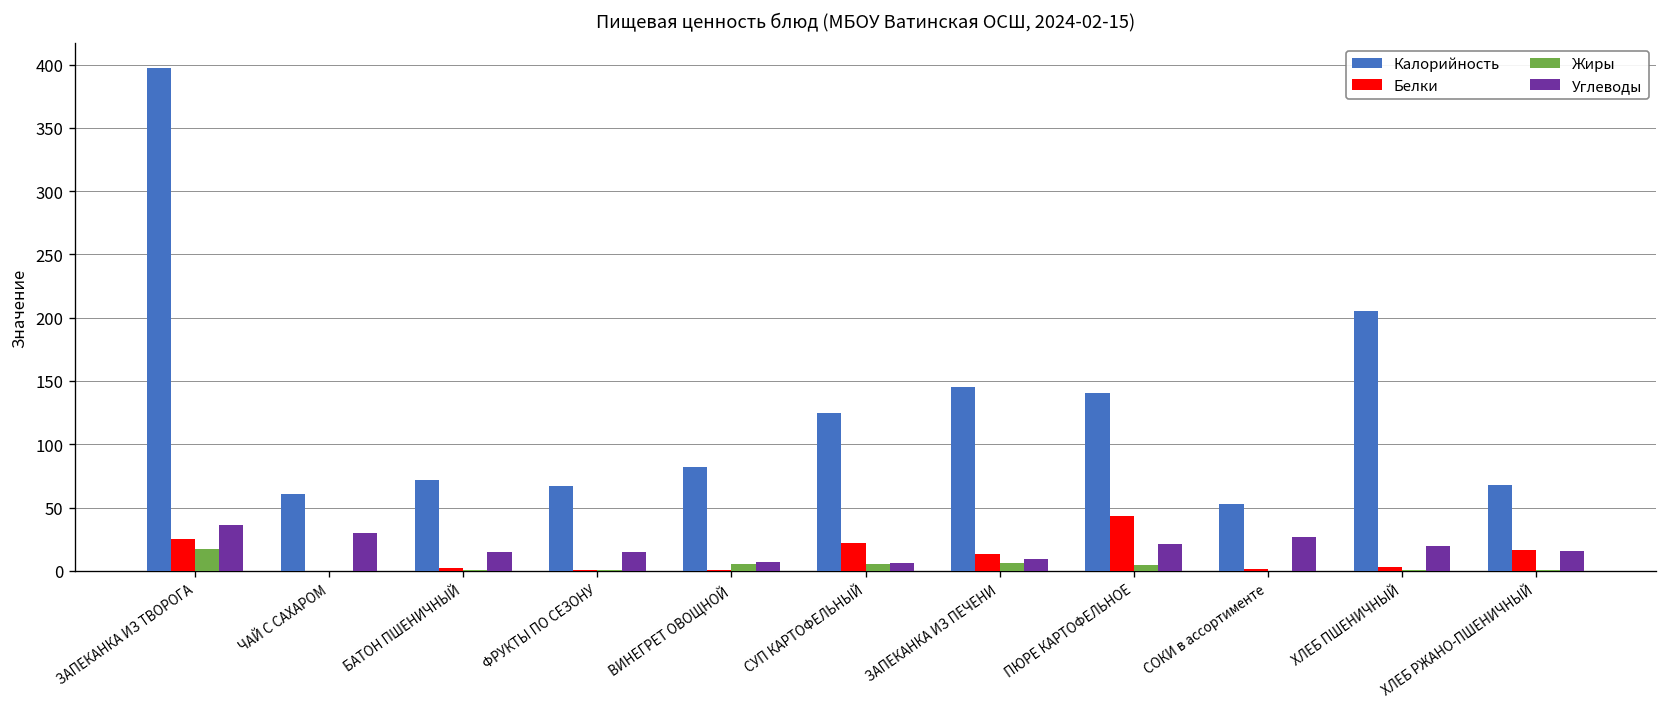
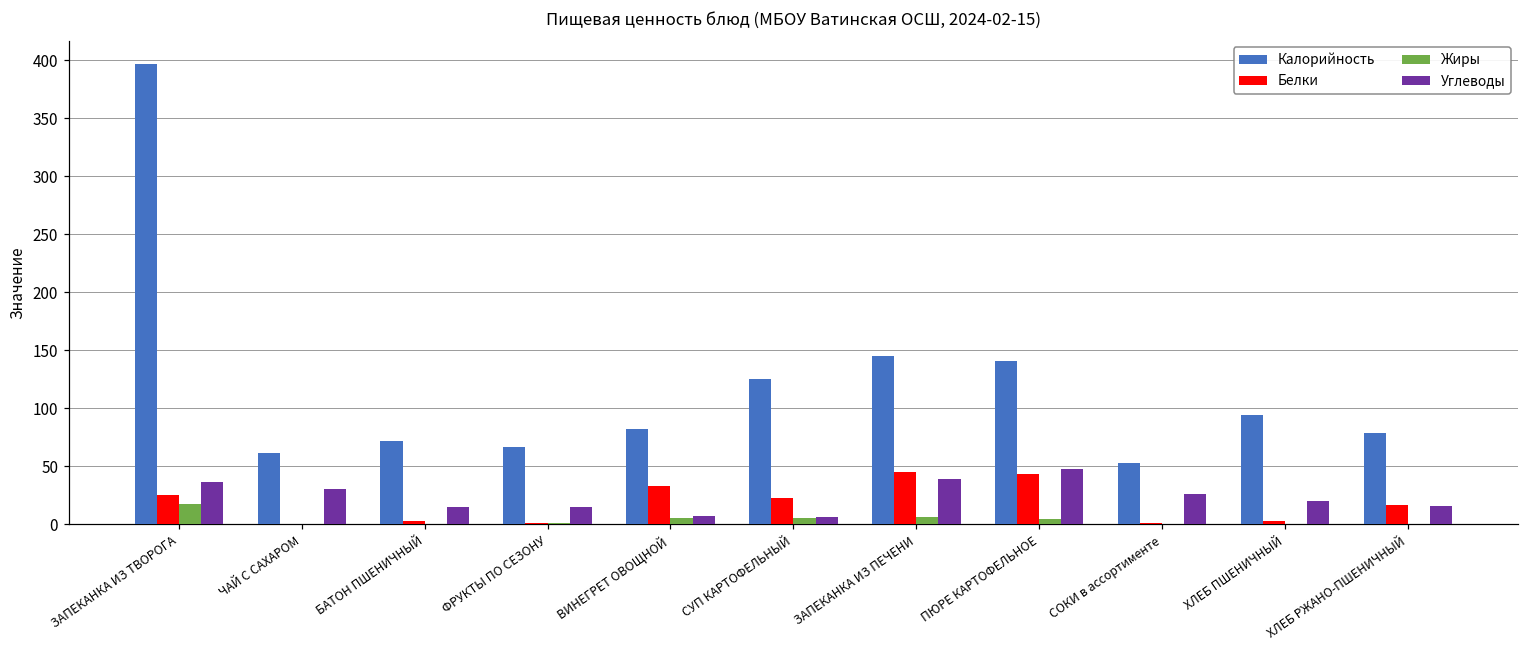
Белки, ВИНЕГРЕТ ОВОЩНОЙ: 1 -> 33
Белки, ЗАПЕКАНКА ИЗ ПЕЧЕНИ: 13 -> 45
Углеводы, ЗАПЕКАНКА ИЗ ПЕЧЕНИ: 10 -> 39
Углеводы, ПЮРЕ КАРТОФЕЛЬНОЕ: 21 -> 48
Калорийность, ХЛЕБ ПШЕНИЧНЫЙ: 205 -> 94
Калорийность, ХЛЕБ РЖАНО-ПШЕНИЧНЫЙ: 68 -> 78
